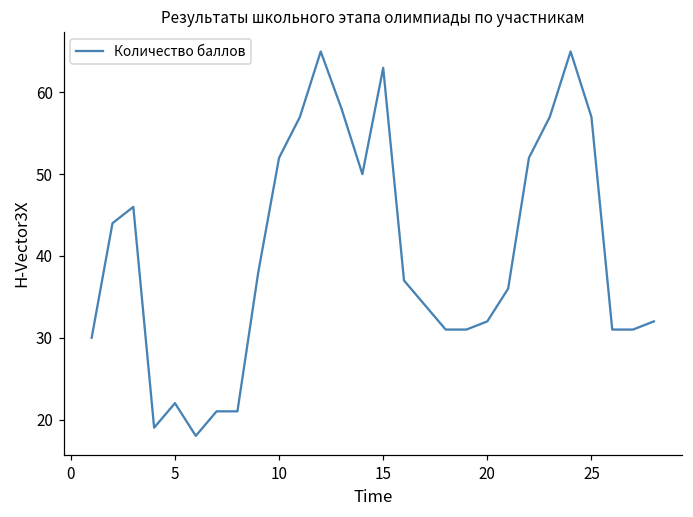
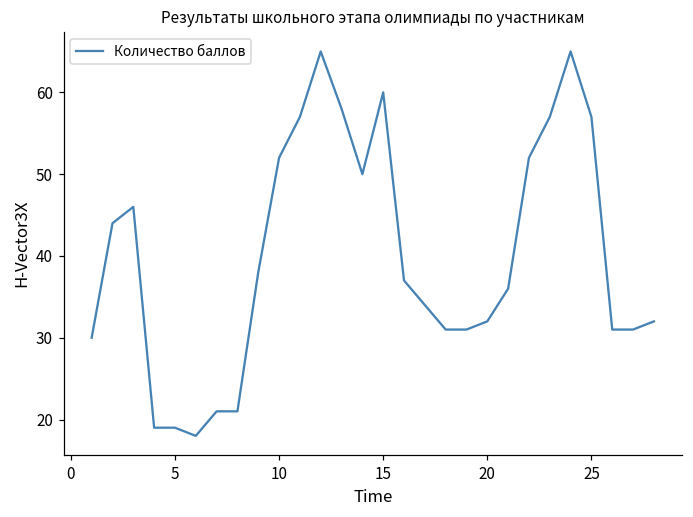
5: 22 -> 19
15: 63 -> 60
